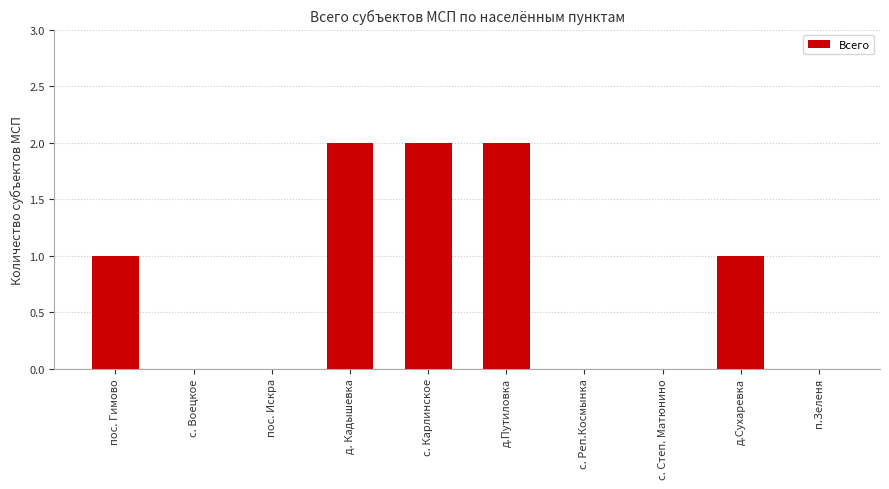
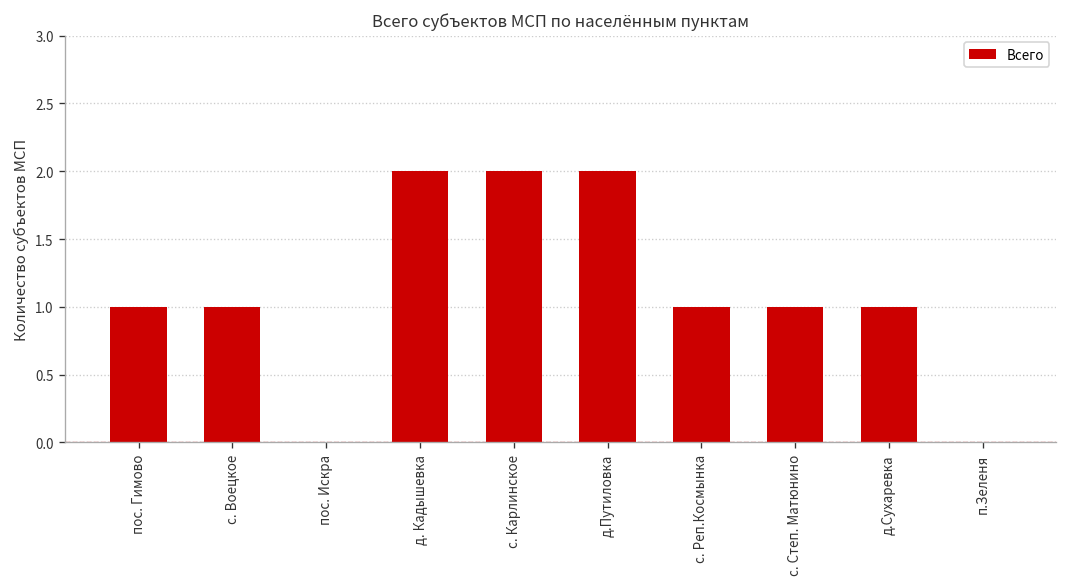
с. Воецкое: 0 -> 1
с. Реп.Космынка: 0 -> 1
с. Степ. Матюнино: 0 -> 1
